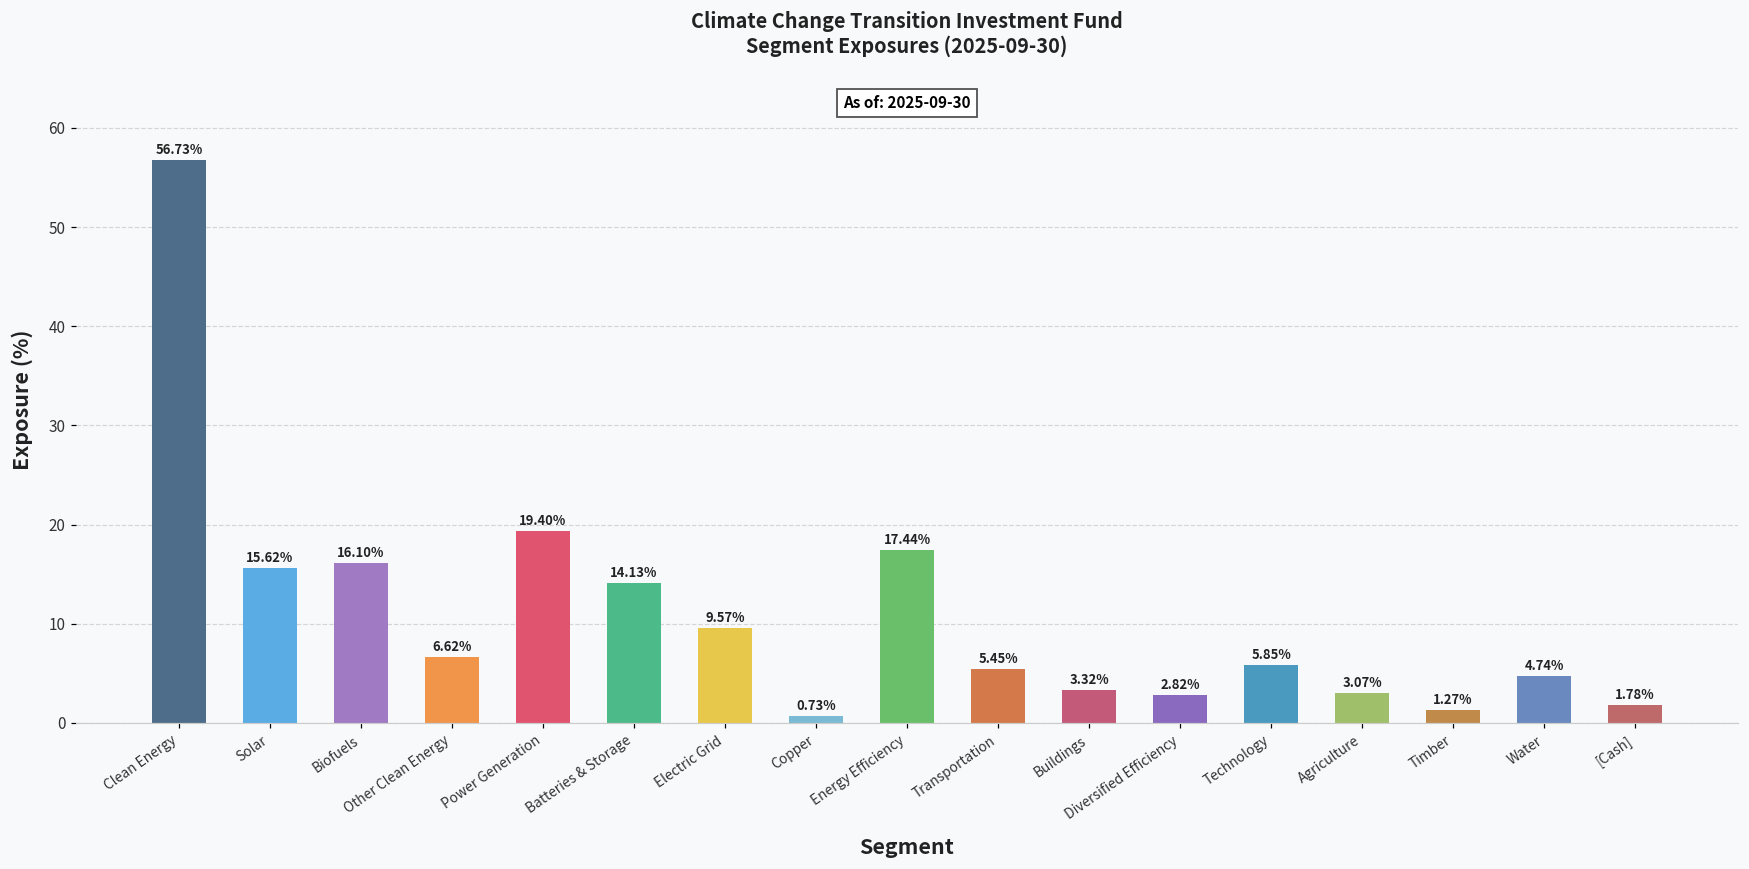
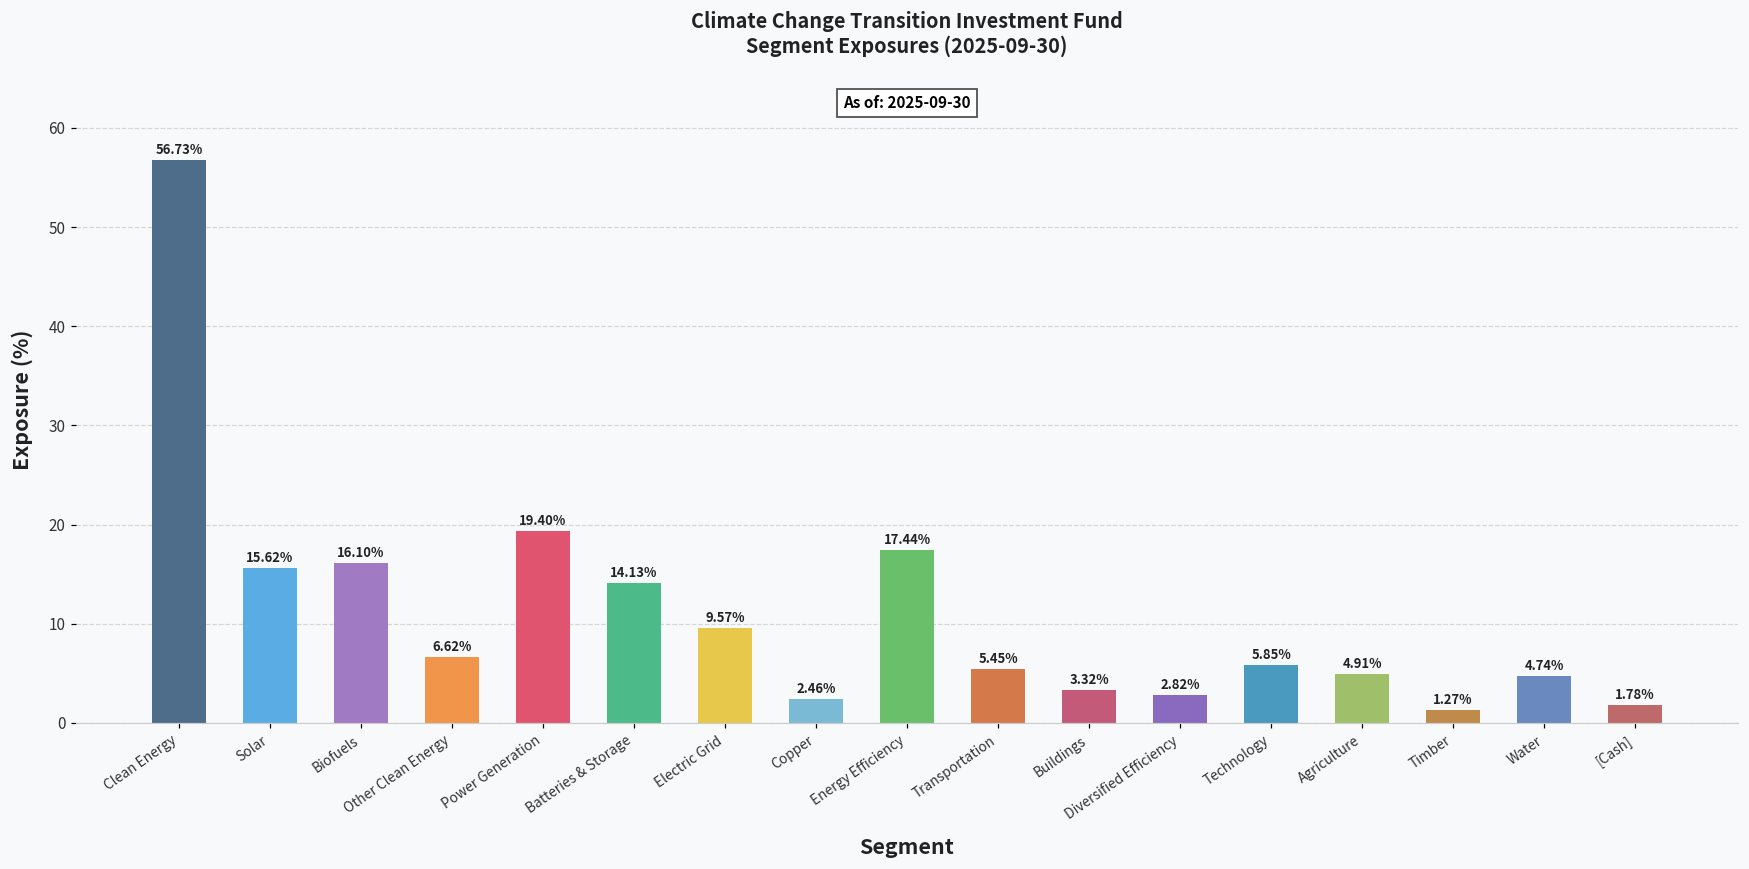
Copper: 0.73% -> 2.46%
Agriculture: 3.07% -> 4.91%
